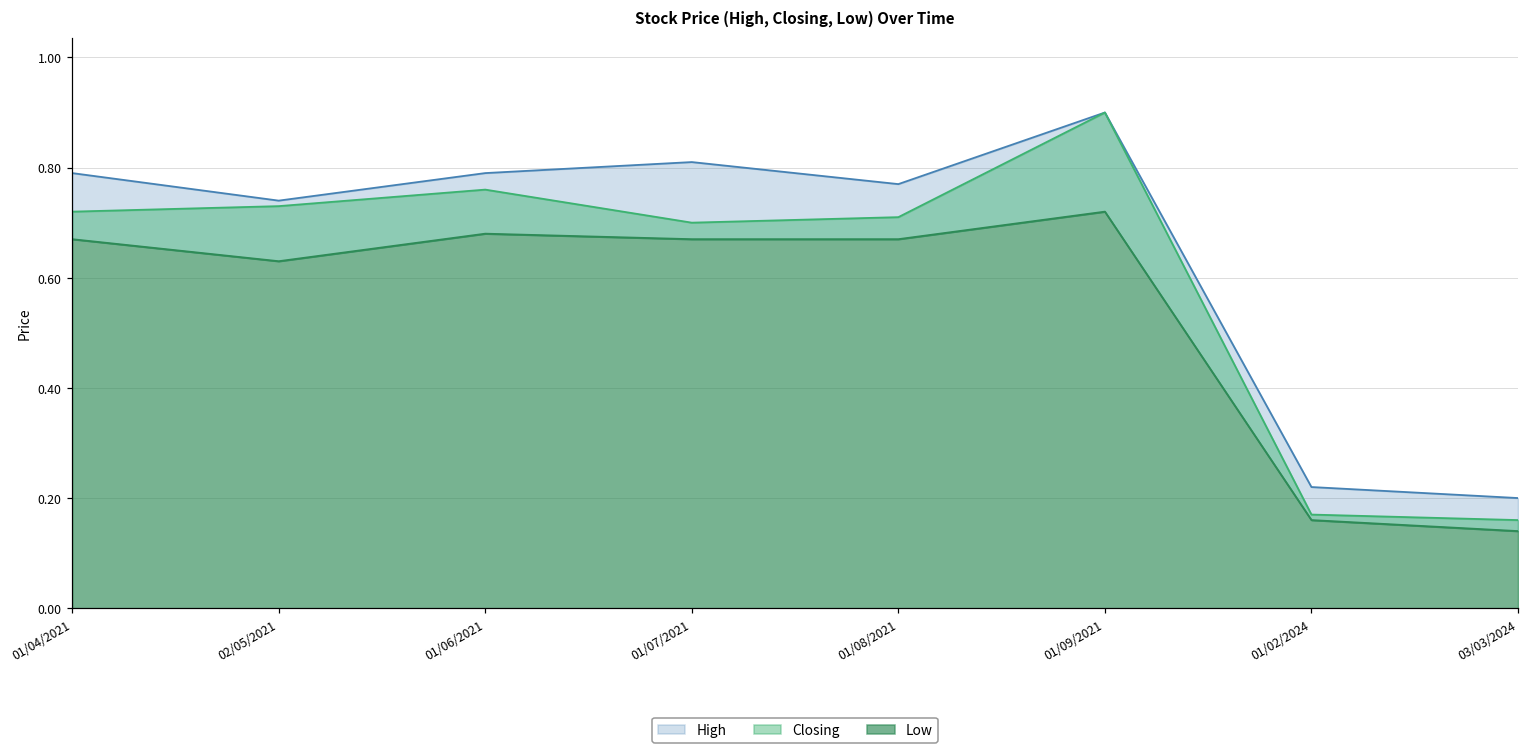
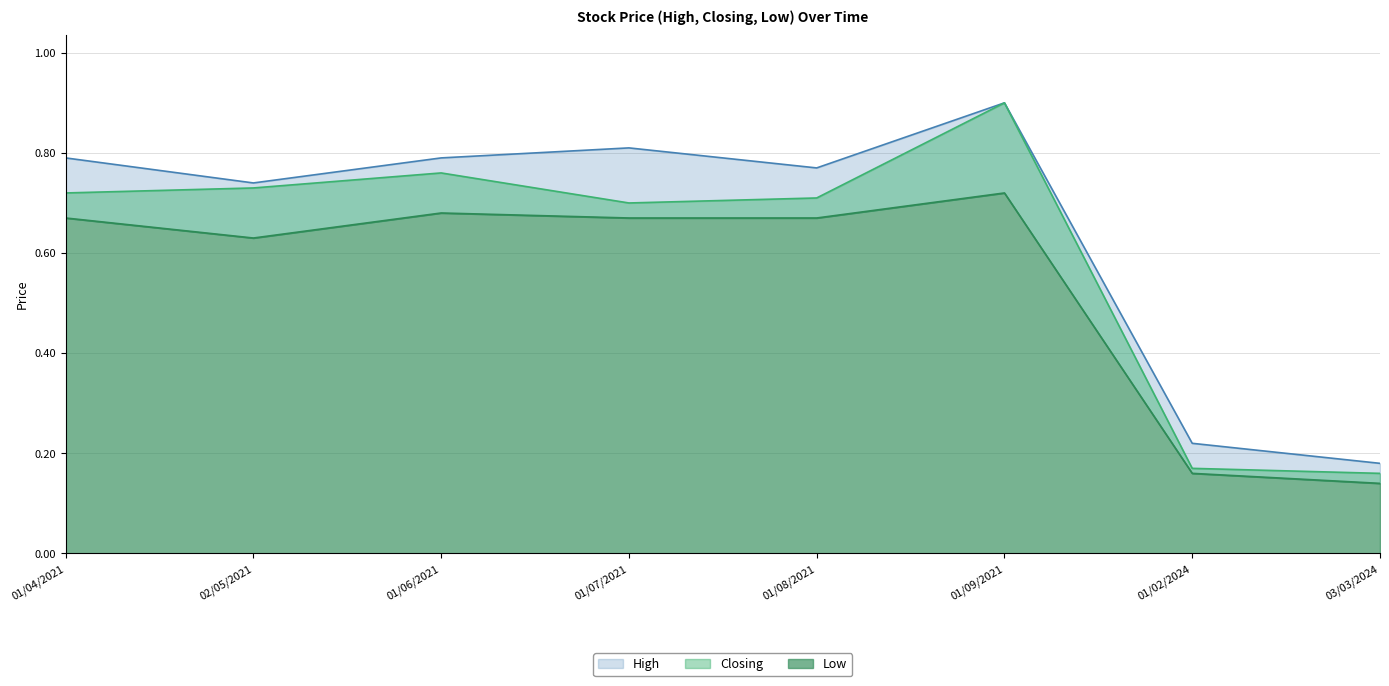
High, 03/03/2024: 0.20 -> 0.18
